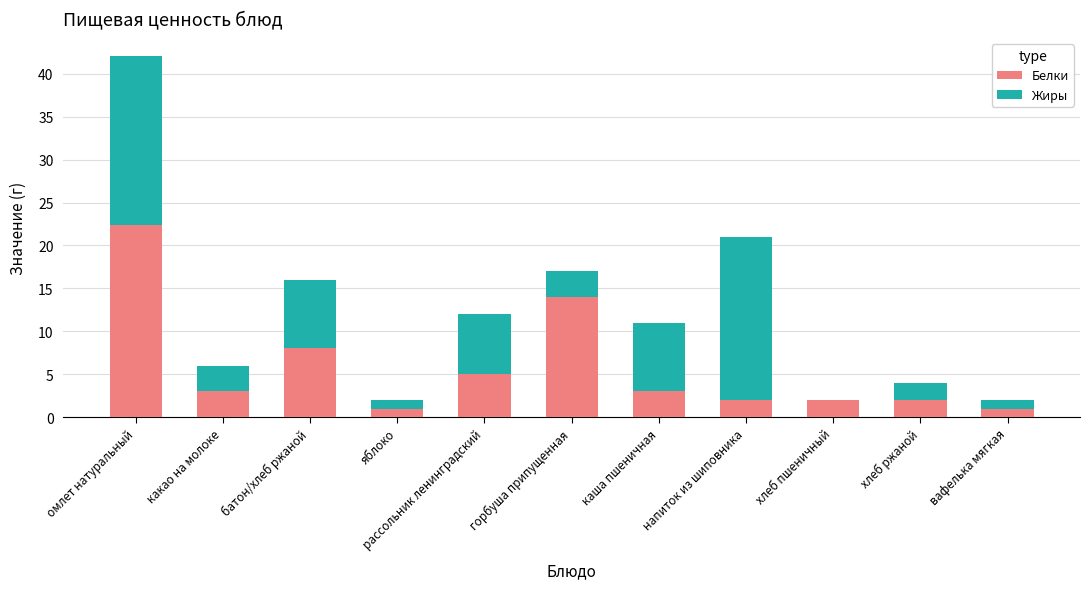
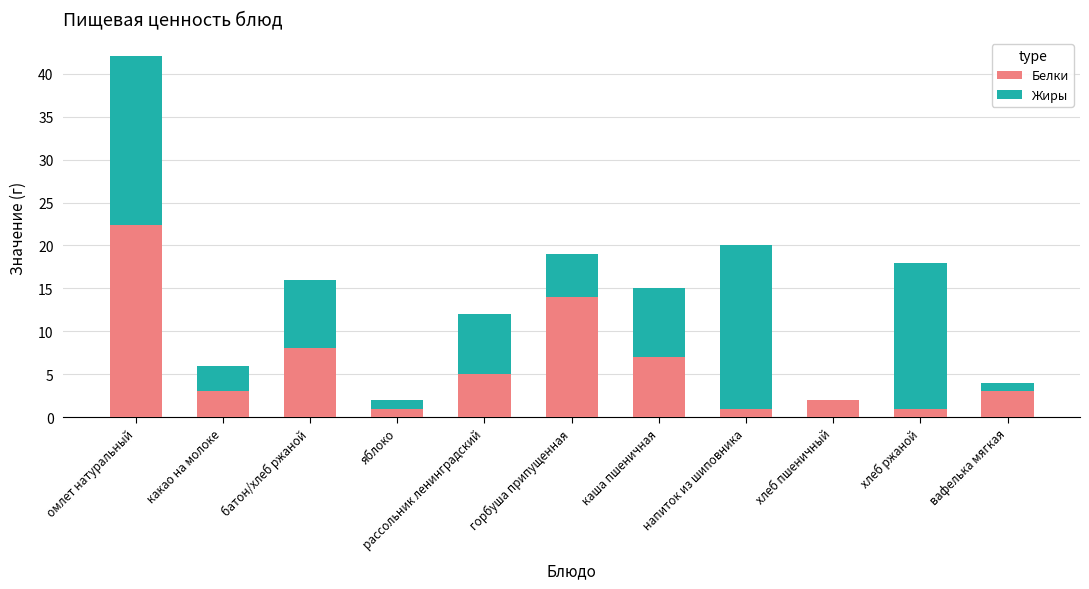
Жиры, горбуша припущенная: 3 -> 5
Белки, каша пшеничная: 3 -> 7
Белки, напиток из шиповника: 2 -> 1
Белки, хлеб ржаной: 2 -> 1
Жиры, хлеб ржаной: 2 -> 17
Белки, вафелька мягкая: 1 -> 3
